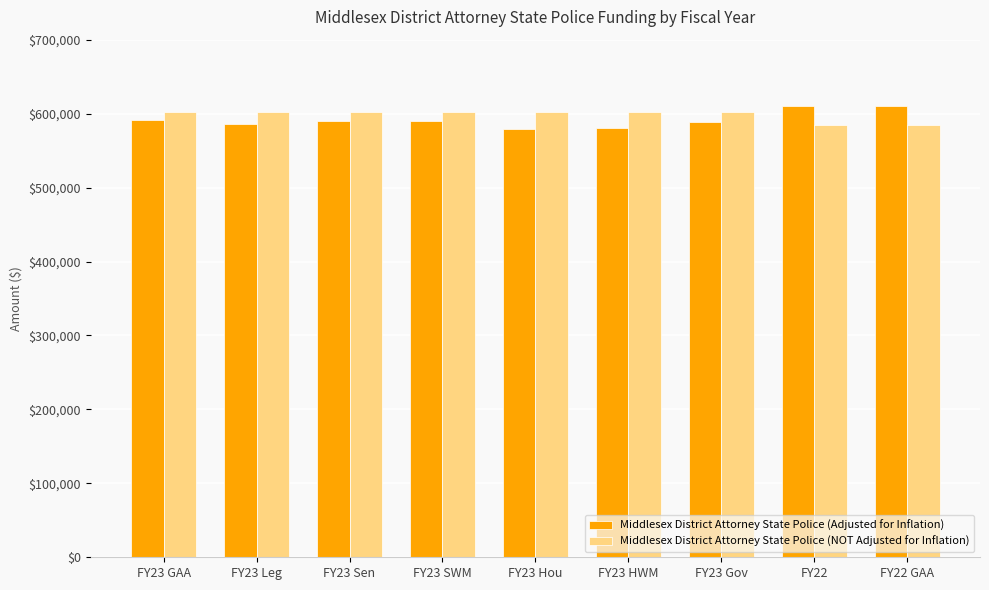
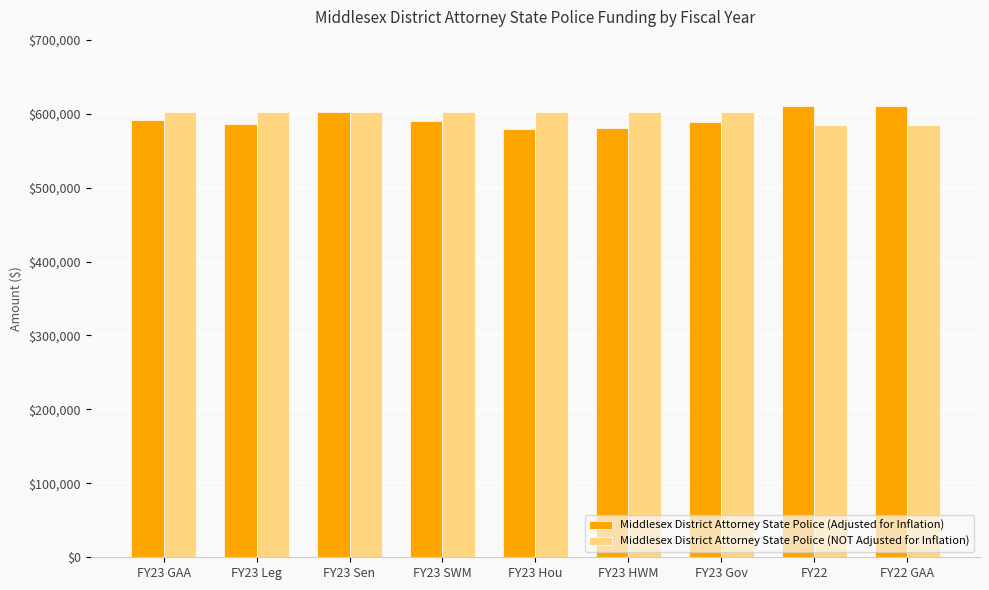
Middlesex District Attorney State Police (Adjusted for Inflation), FY23 Sen: $590,000 -> $600,000
